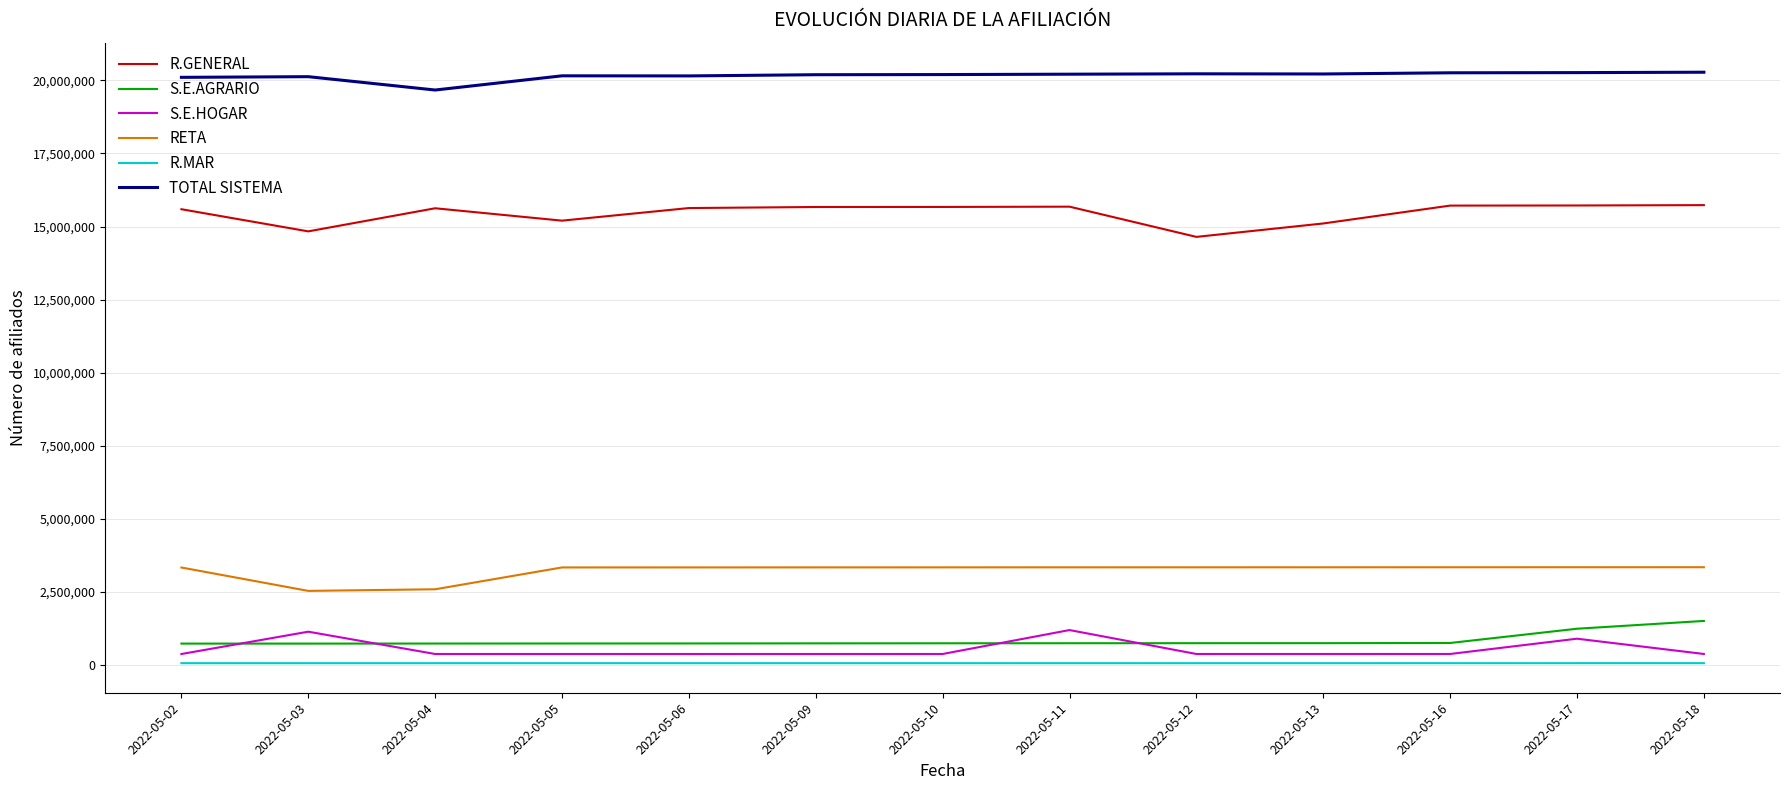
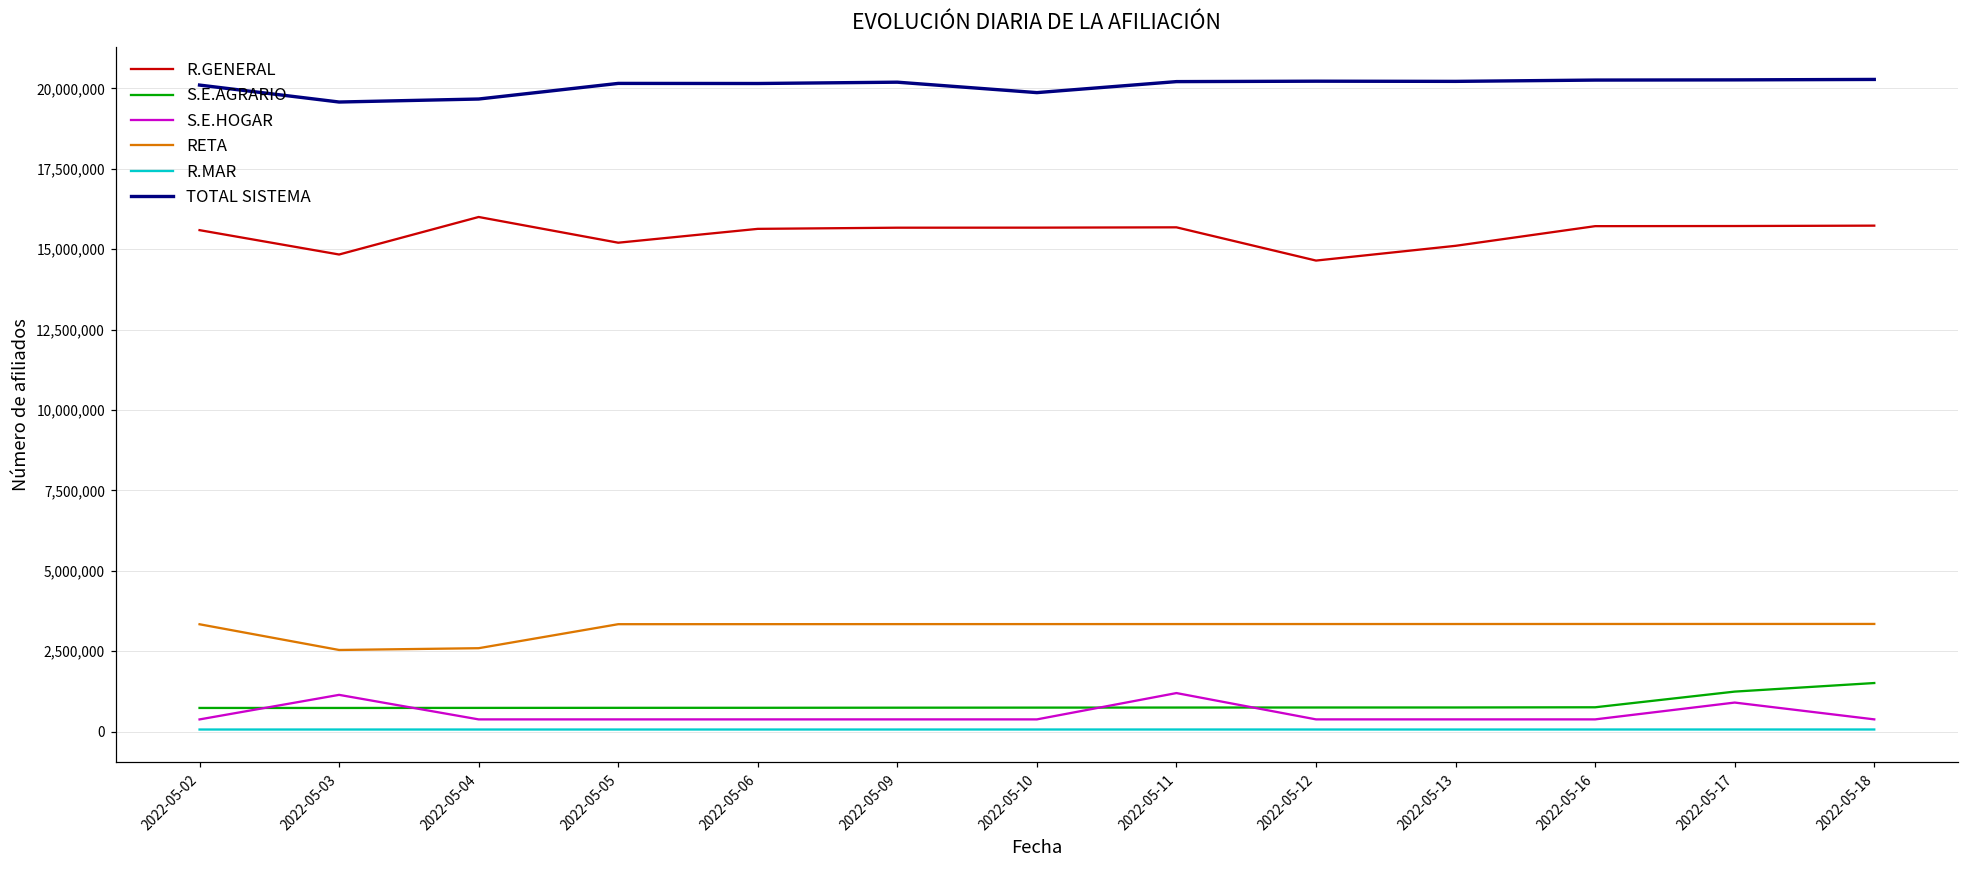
TOTAL SISTEMA, 2022-05-03: 20,100,000 -> 19,600,000
R.GENERAL, 2022-05-04: 15,600,000 -> 16,000,000
TOTAL SISTEMA, 2022-05-10: 20,200,000 -> 19,900,000
